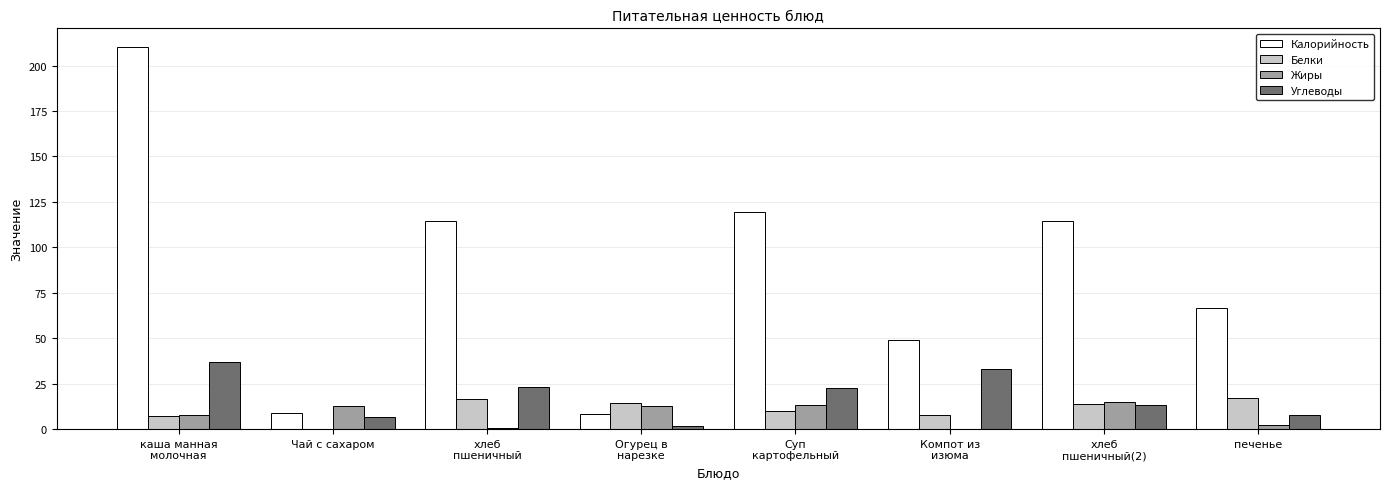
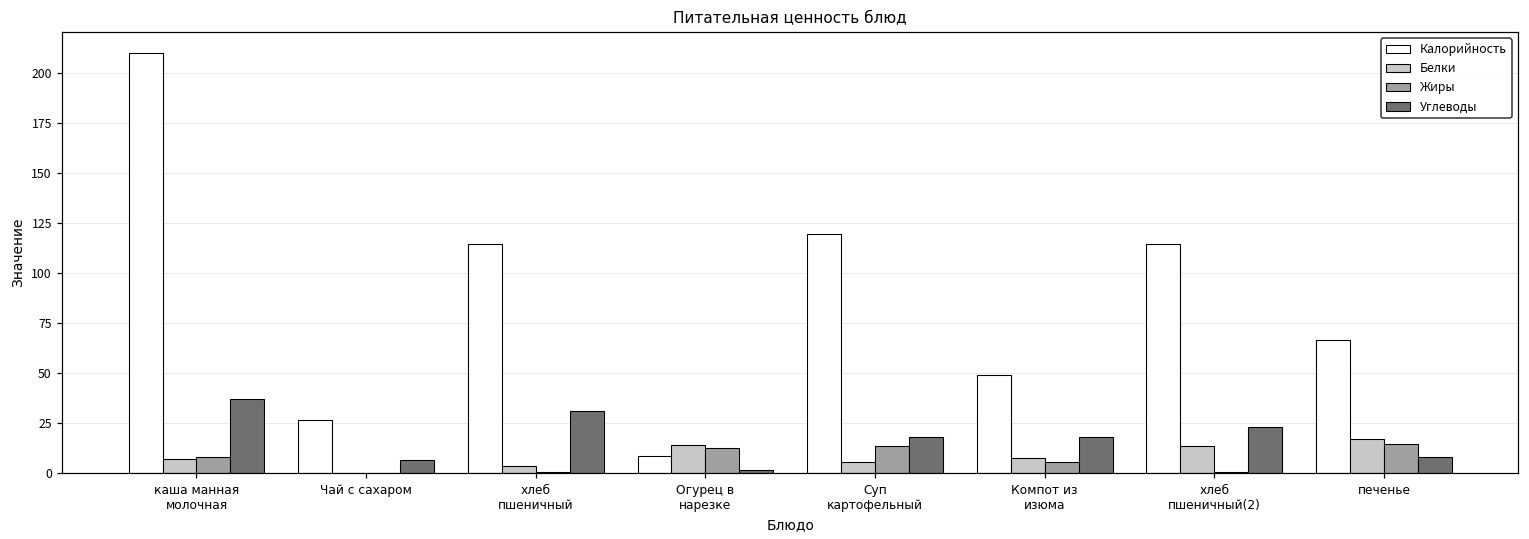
Калорийность, Чай с сахаром: 9 -> 27
Жиры, Чай с сахаром: 13 -> 0
Белки, хлеб пшеничный: 17 -> 4
Углеводы, хлеб пшеничный: 23 -> 31
Белки, Суп картофельный: 10 -> 6
Углеводы, Суп картофельный: 22 -> 18
Жиры, Компот из изюма: 0 -> 6
Углеводы, Компот из изюма: 33 -> 18
Жиры, хлеб пшеничный(2): 15 -> 1
Углеводы, хлеб пшеничный(2): 13 -> 23
Жиры, печенье: 2 -> 15
